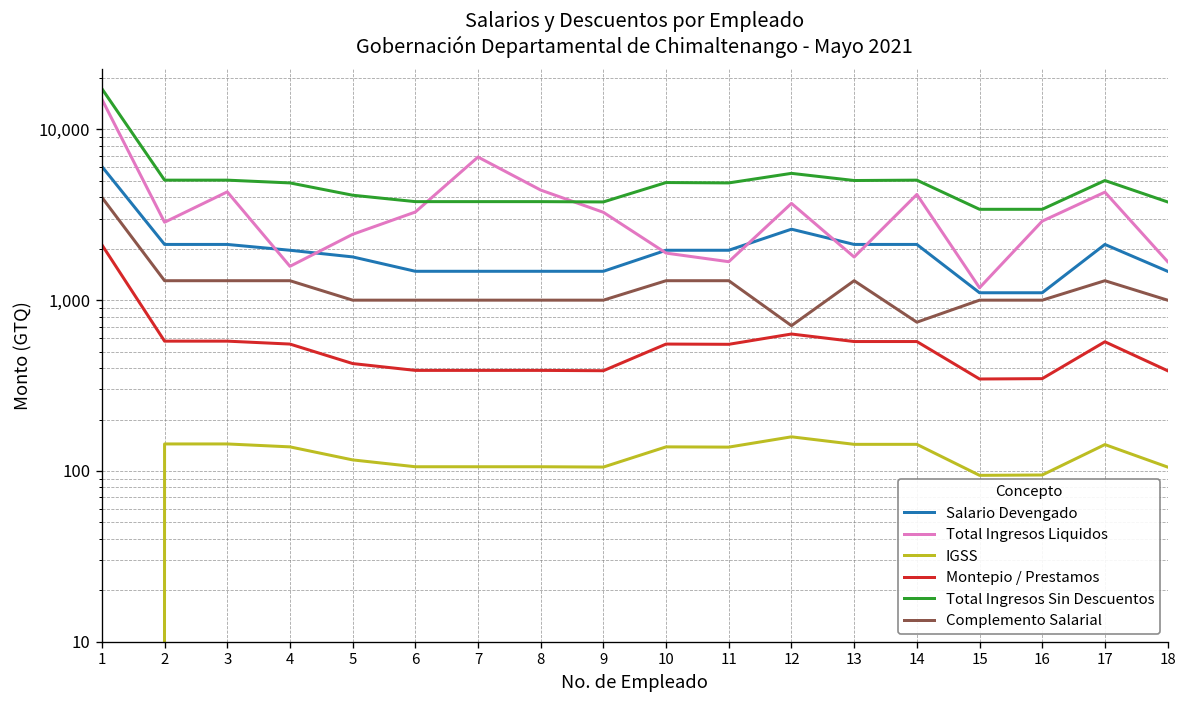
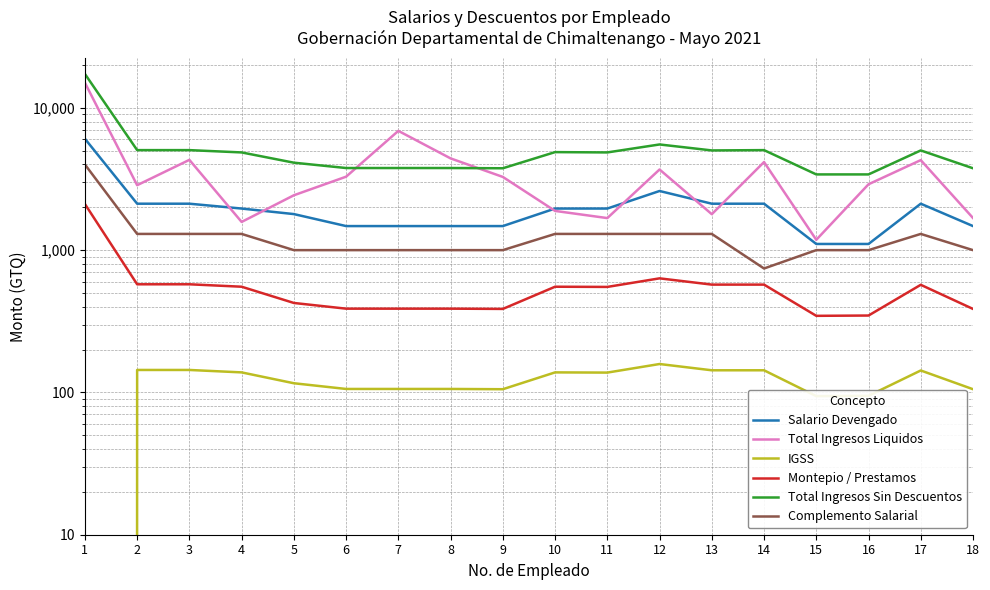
Complemento Salarial, 12: 700 -> 1,300
